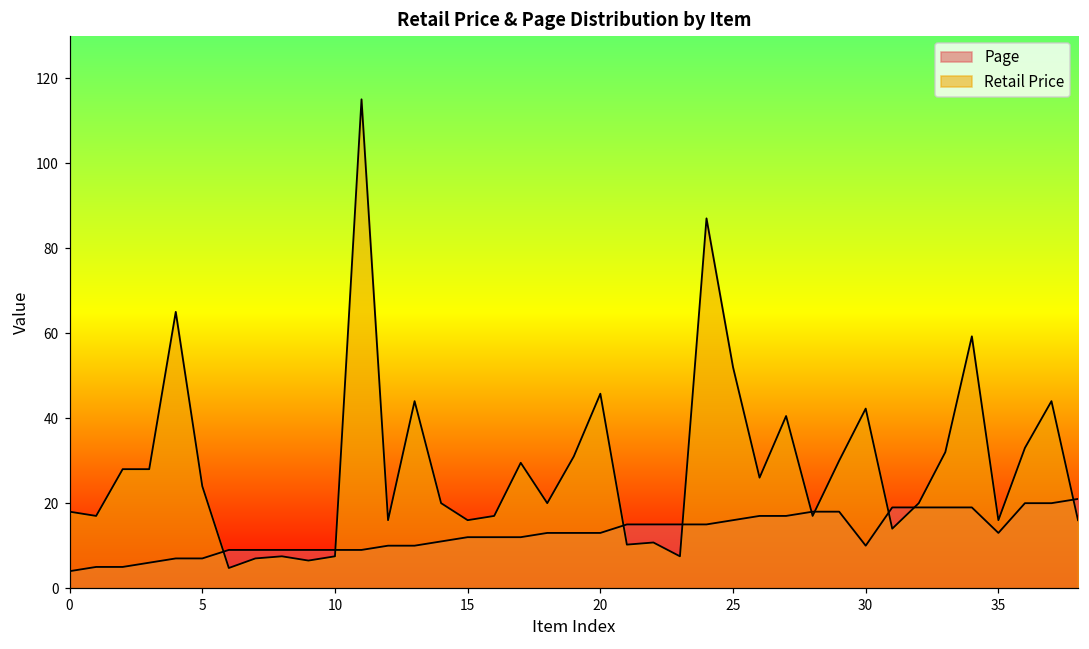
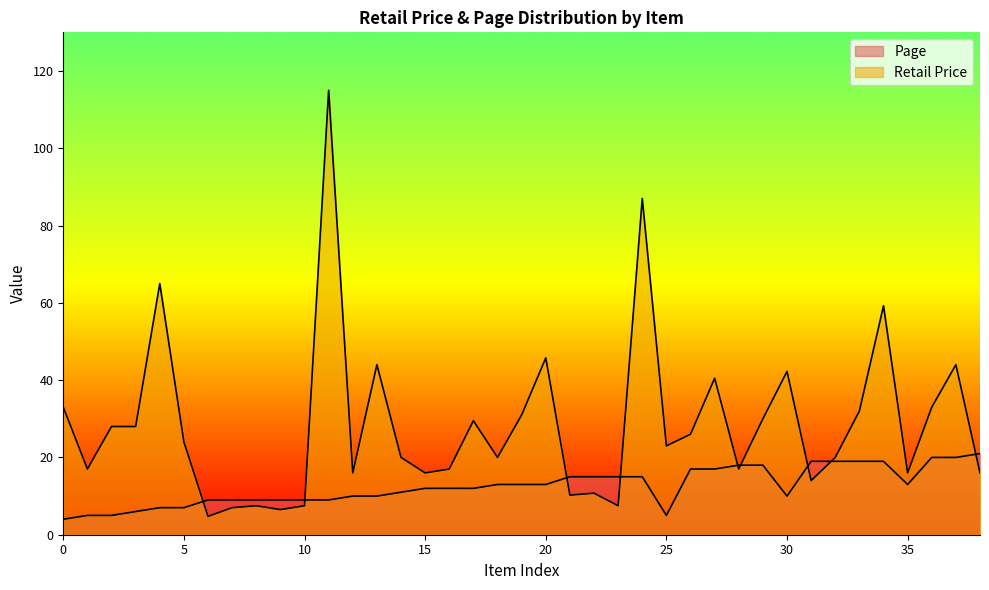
Retail Price, 0: 18 -> 33
Page, 25: 16 -> 5
Retail Price, 25: 52 -> 23
